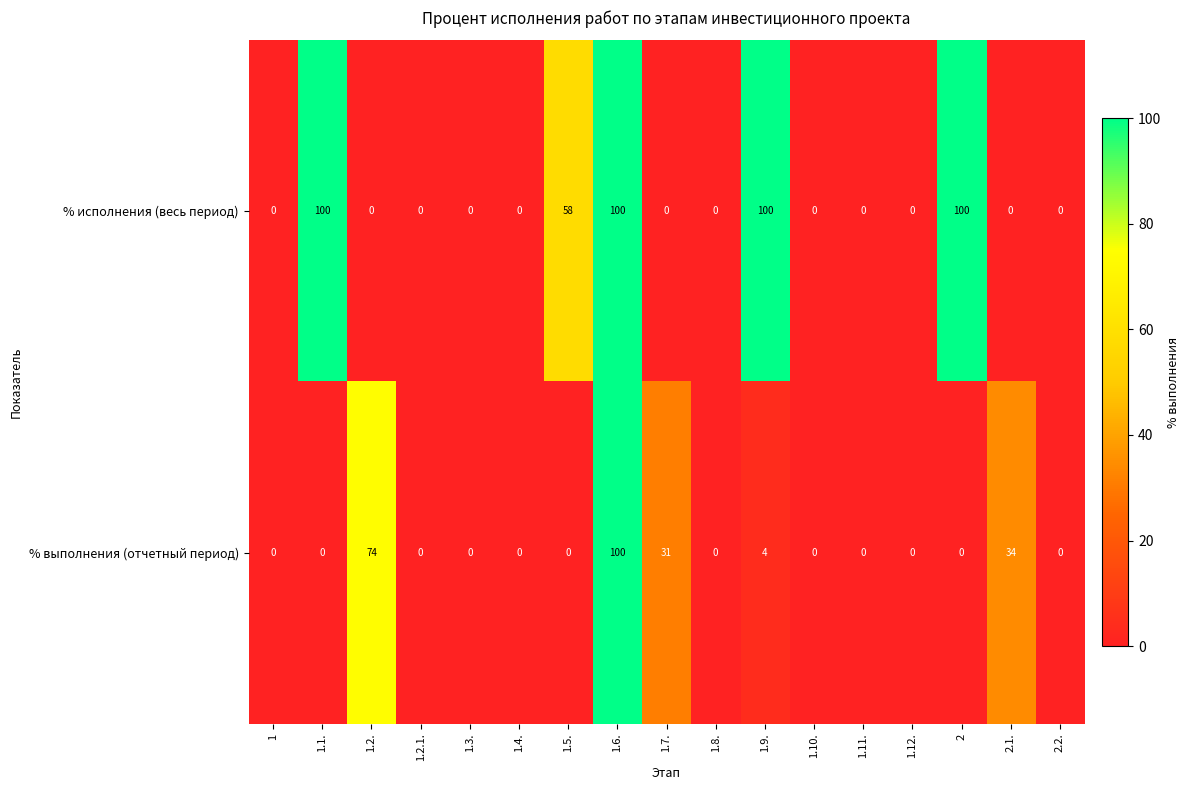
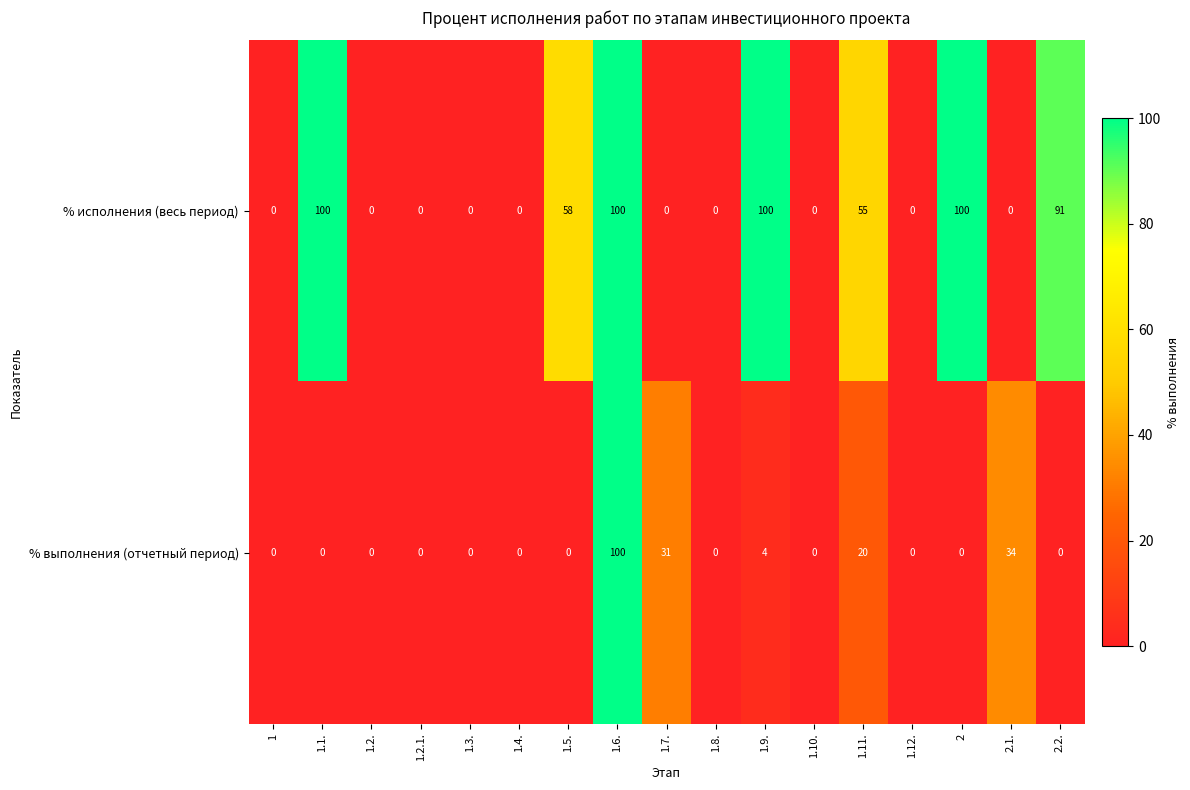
% исполнения (весь период), 1.11.: 0 -> 55
% исполнения (весь период), 2.2.: 0 -> 91
% выполнения (отчетный период), 1.2.: 74 -> 0
% выполнения (отчетный период), 1.11.: 0 -> 20
